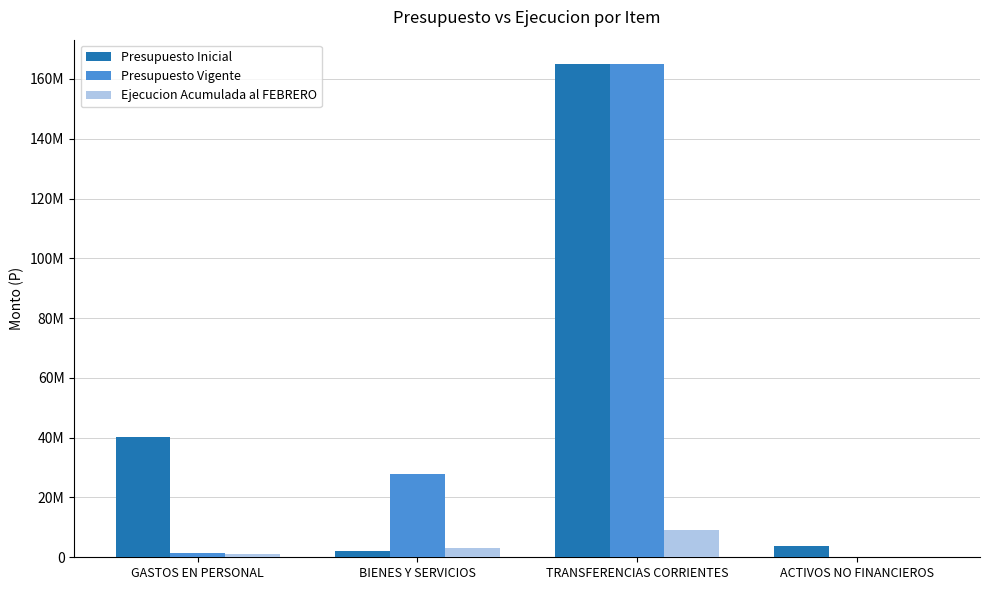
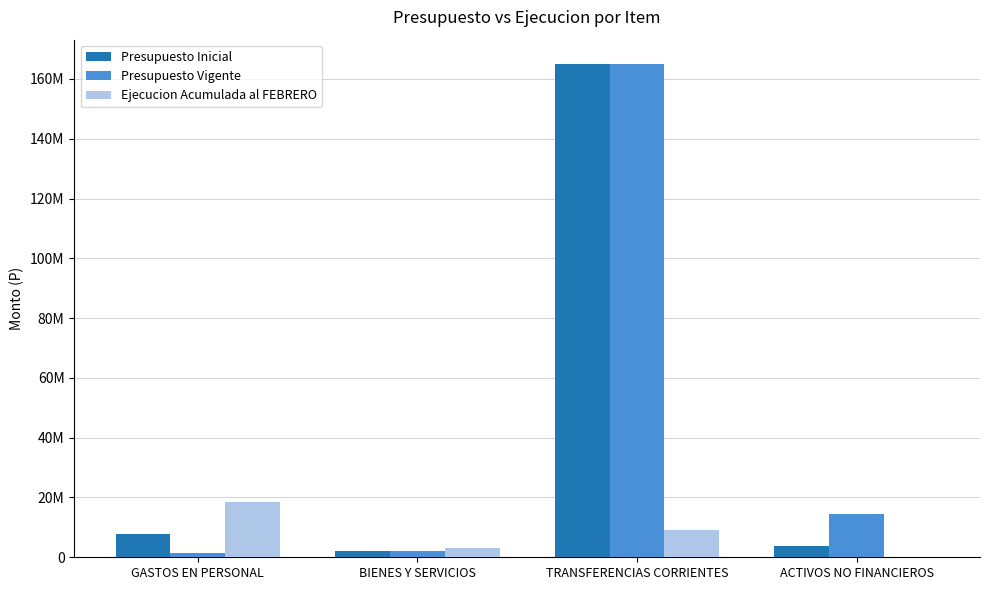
Presupuesto Inicial, GASTOS EN PERSONAL: 40000000 -> 8000000
Ejecucion Acumulada al FEBRERO, GASTOS EN PERSONAL: 1000000 -> 19000000
Presupuesto Vigente, BIENES Y SERVICIOS: 28000000 -> 2000000
Presupuesto Vigente, ACTIVOS NO FINANCIEROS: 0 -> 14000000
